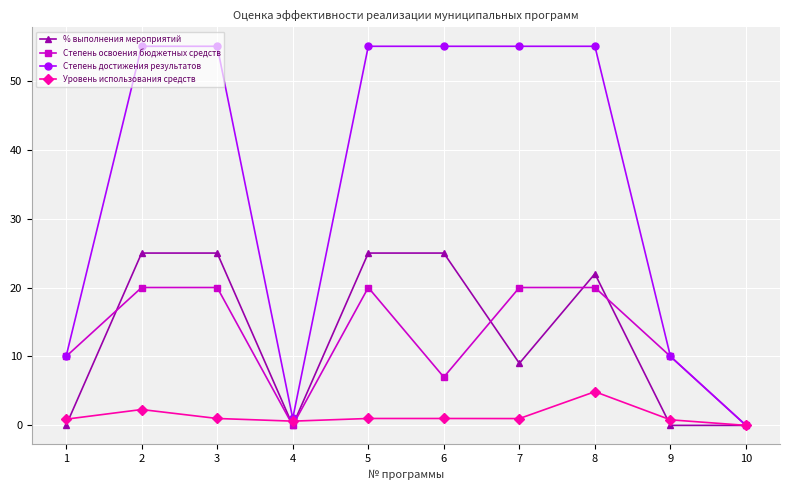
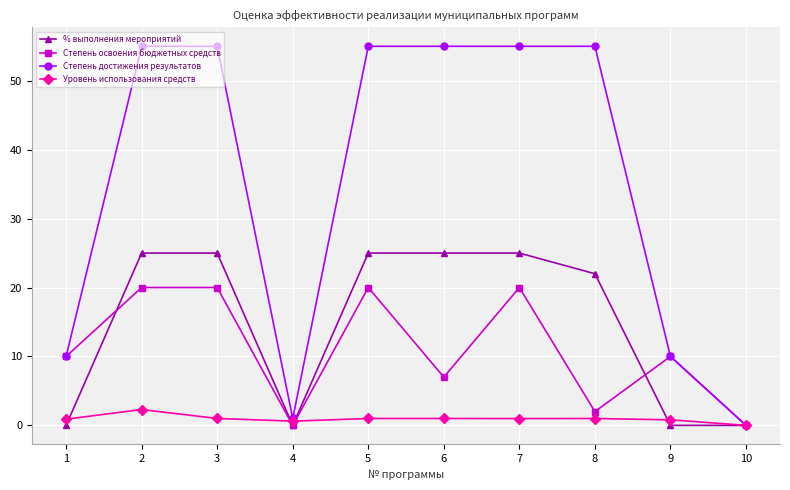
% выполнения мероприятий, 7: 9 -> 25
Степень освоения бюджетных средств, 8: 20 -> 2
Уровень использования средств, 8: 5 -> 1
